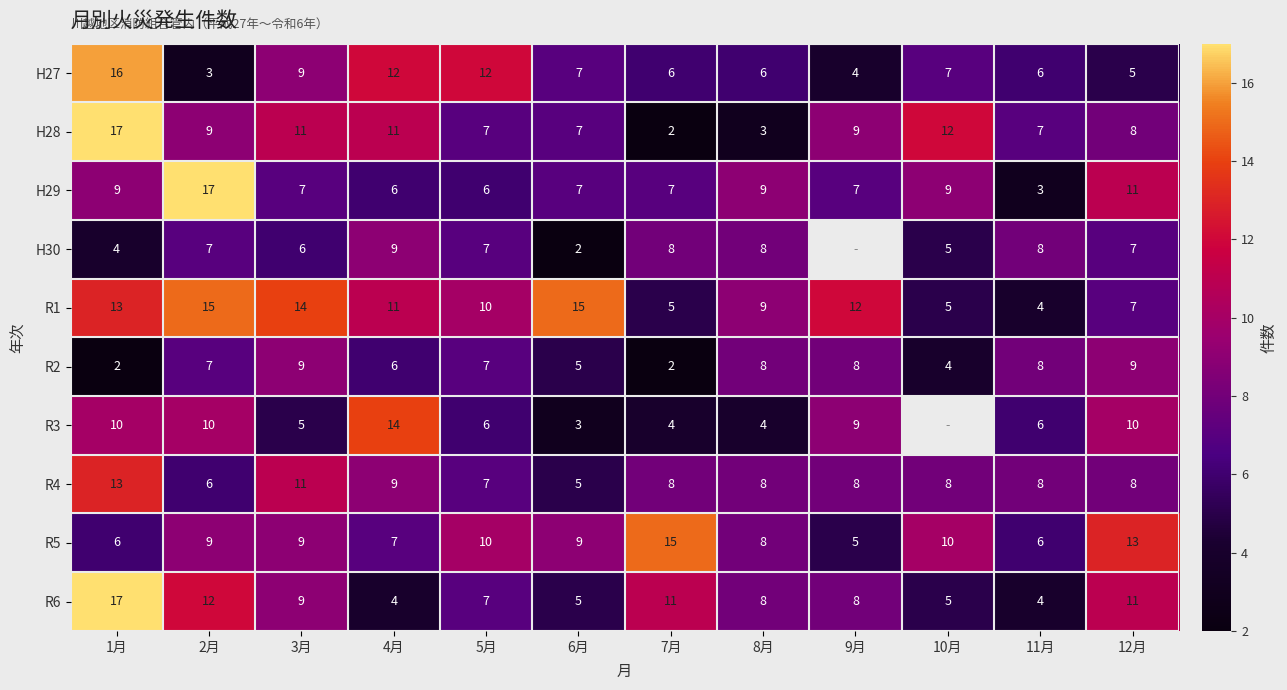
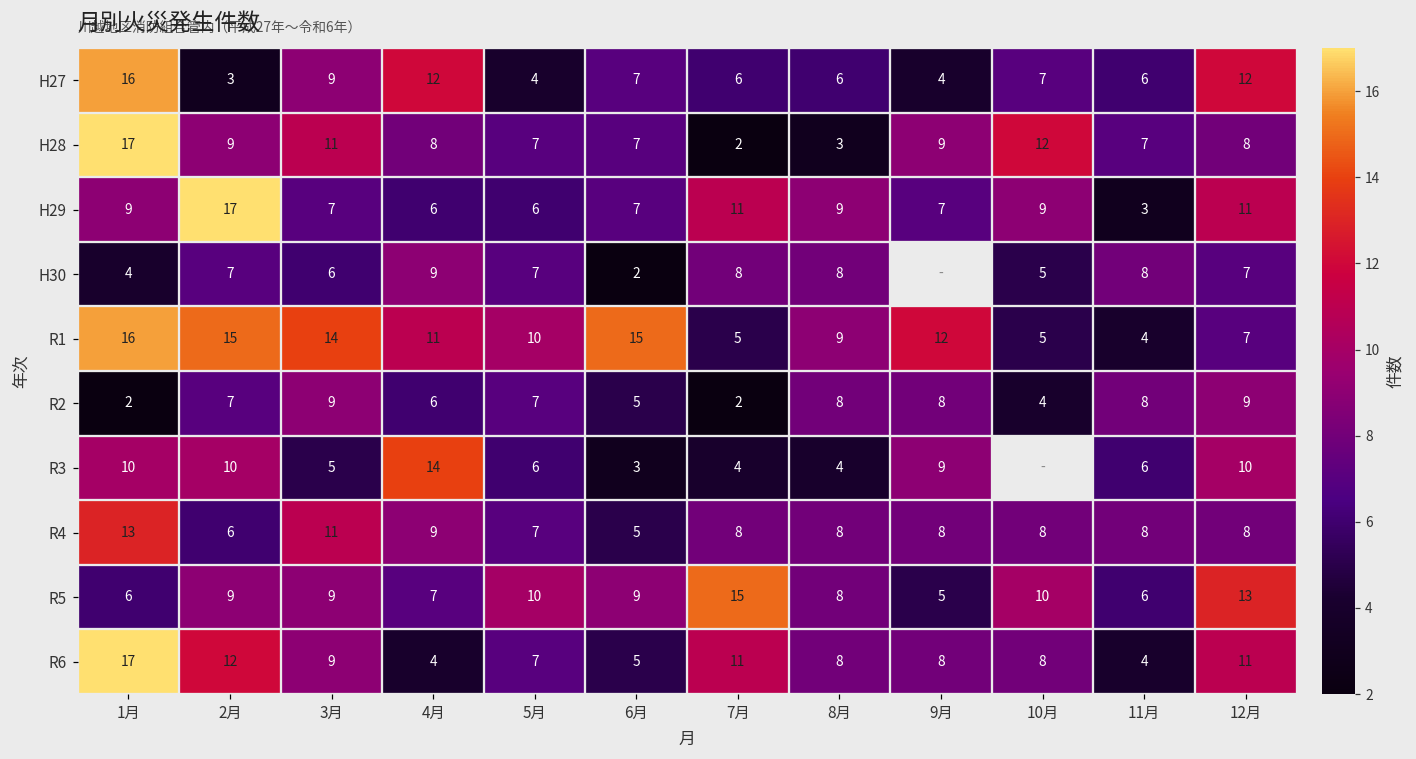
H27, 5月: 12 -> 4
H27, 12月: 5 -> 12
H28, 4月: 11 -> 8
H29, 7月: 7 -> 11
R1, 1月: 13 -> 16
R6, 10月: 5 -> 8
